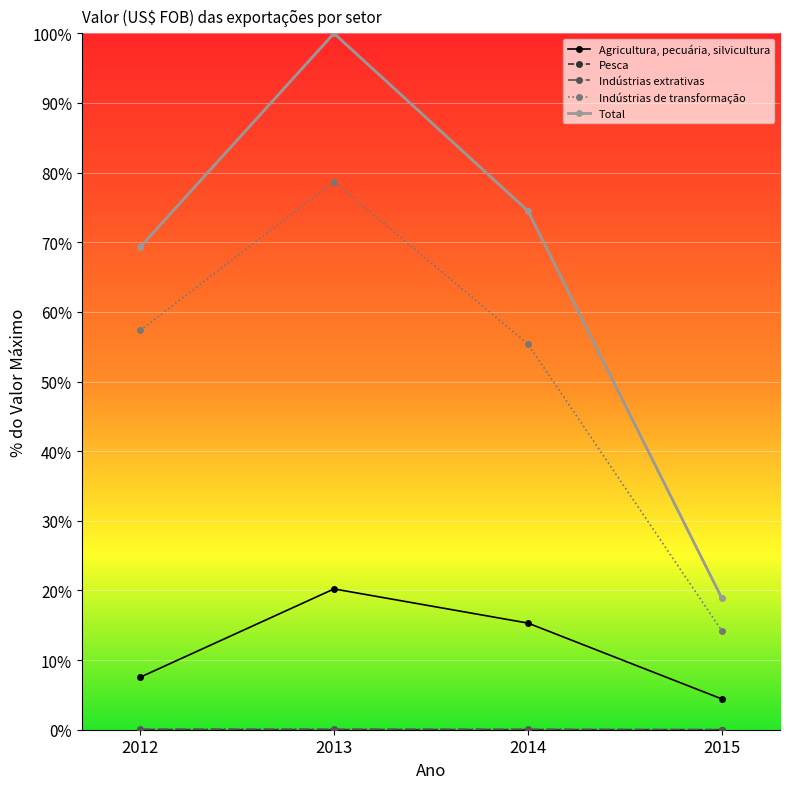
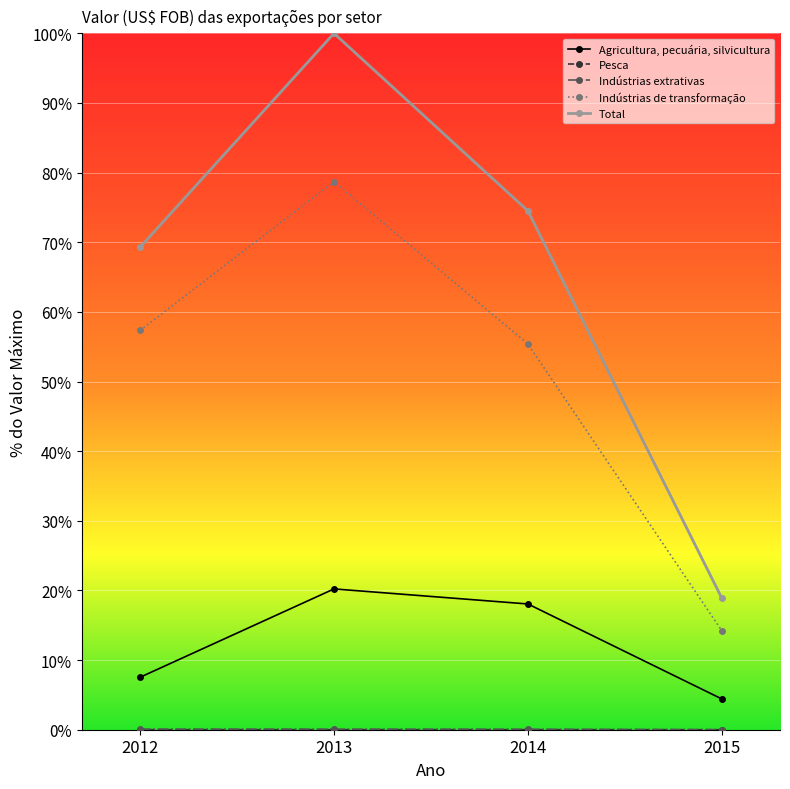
Agricultura, pecuária, silvicultura, 2014: 15% -> 18%
